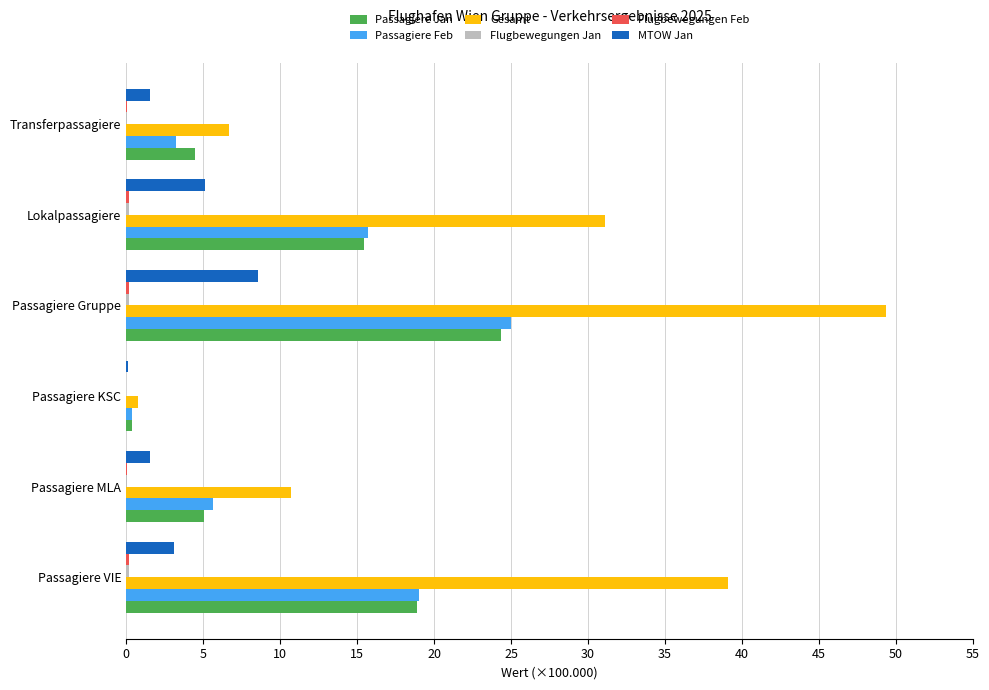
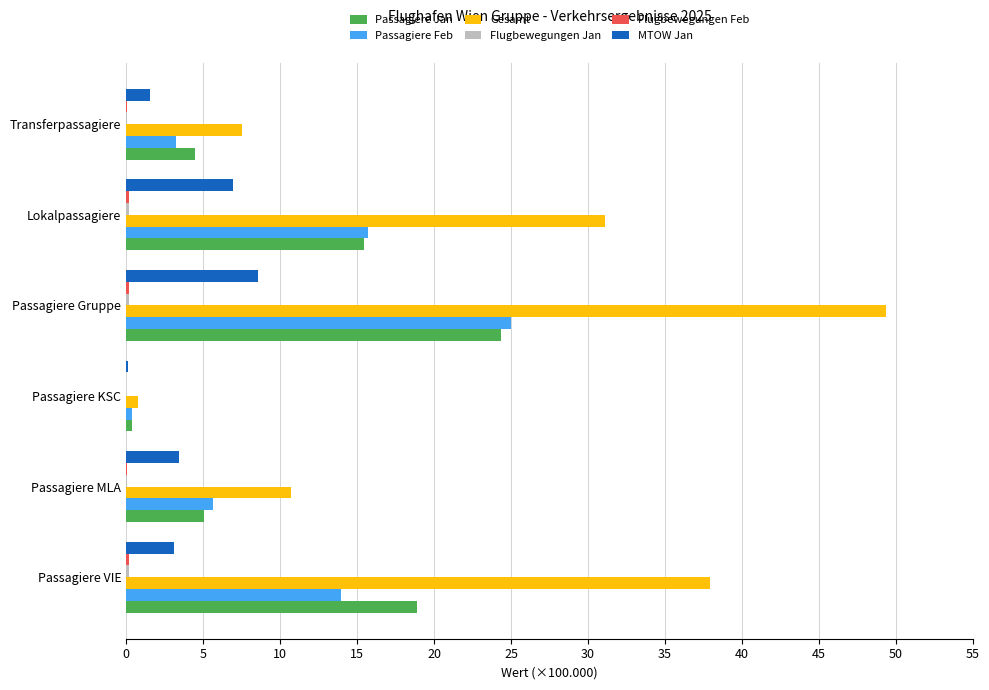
Gesamt, Transferpassagiere: 6.7 -> 7.5
MTOW Jan, Lokalpassagiere: 5.1 -> 6.9
MTOW Jan, Passagiere MLA: 1.5 -> 3.4
Gesamt, Passagiere VIE: 39.1 -> 37.9
Passagiere Feb, Passagiere VIE: 19.0 -> 13.9
